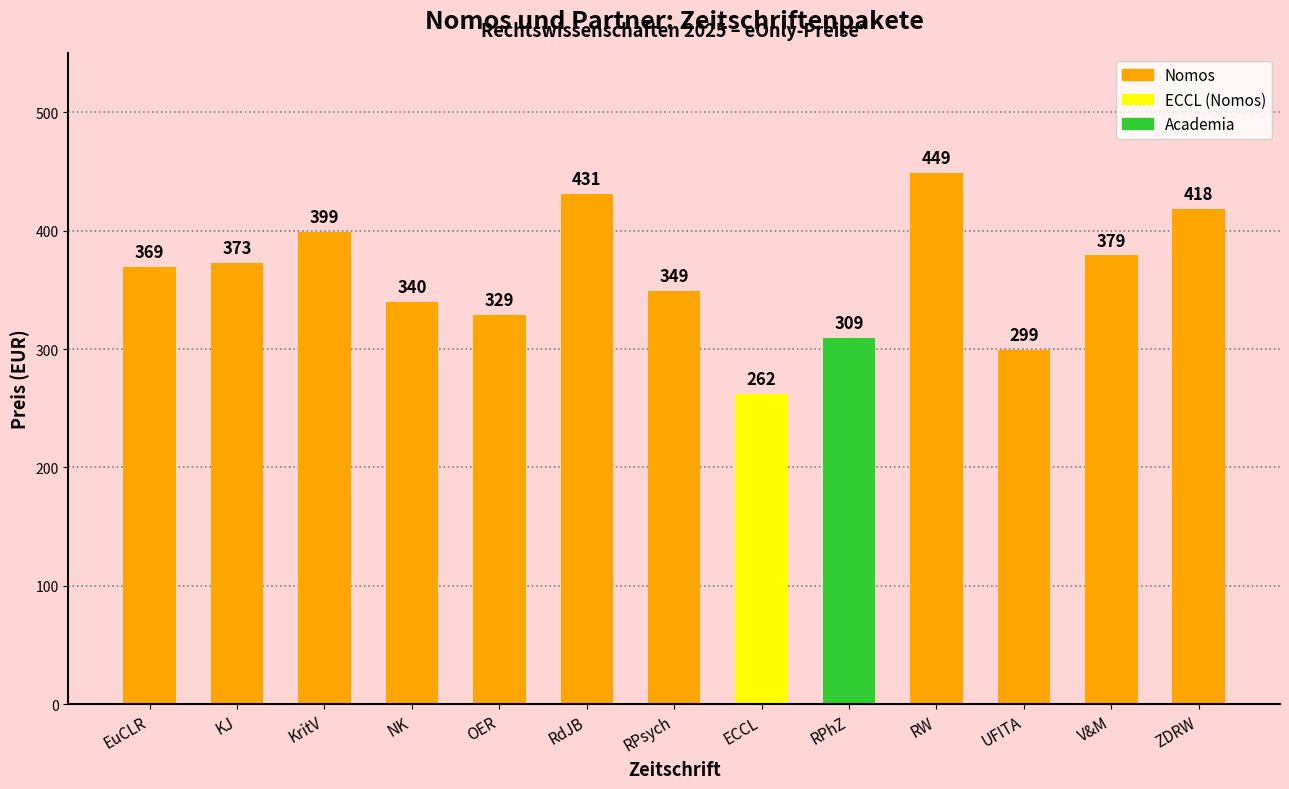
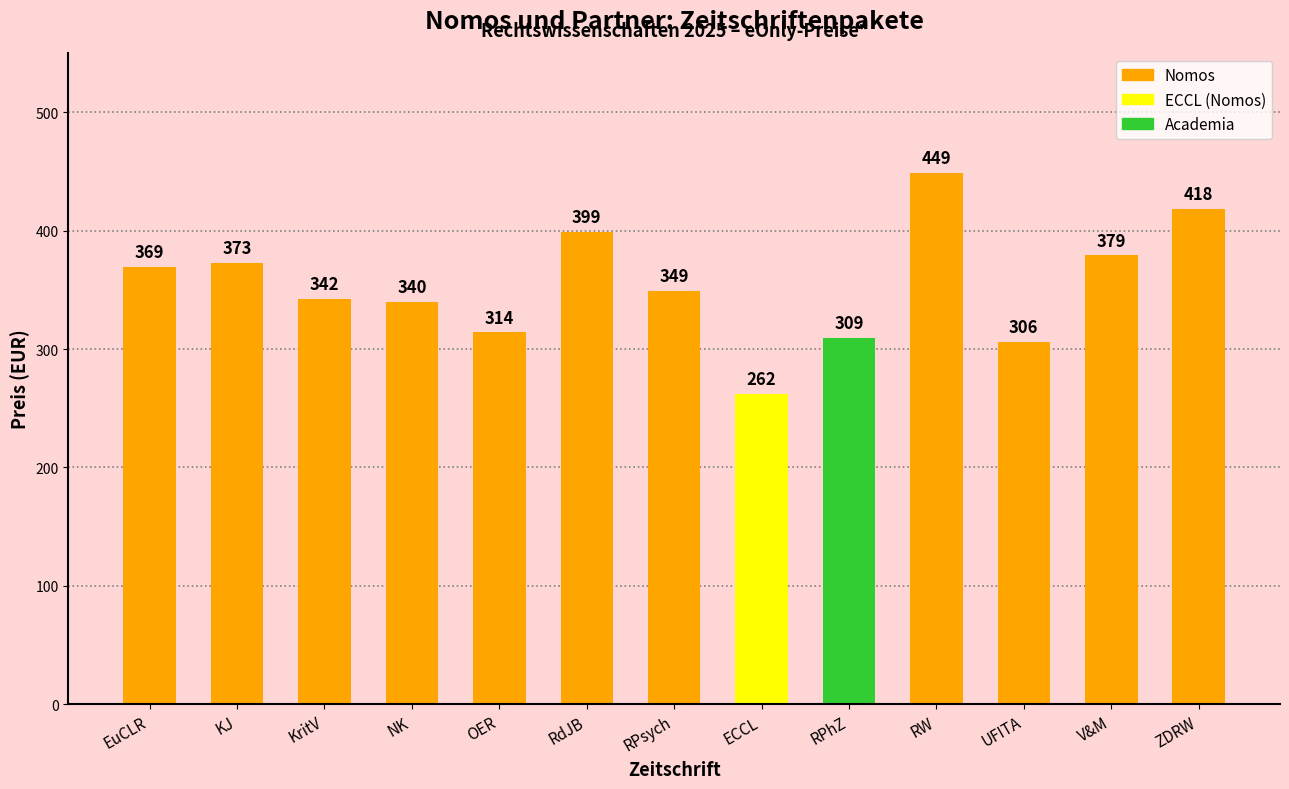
KritV: 399 -> 342
OER: 329 -> 314
RdJB: 431 -> 399
UFITA: 299 -> 306
